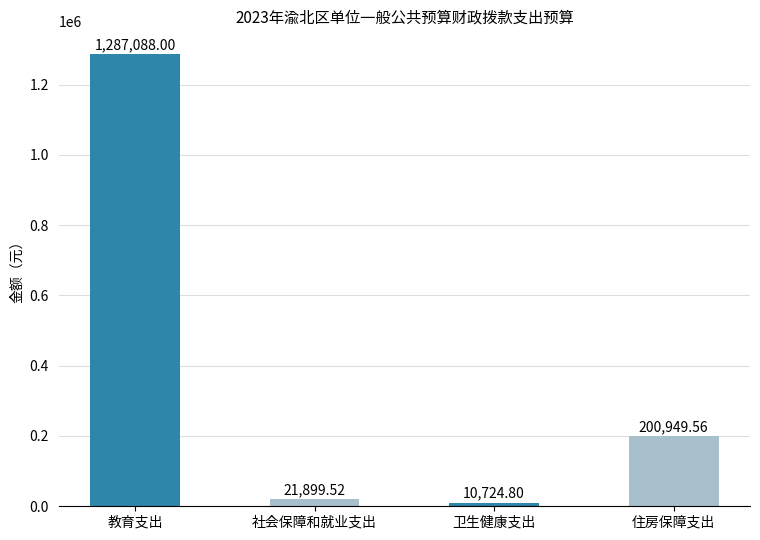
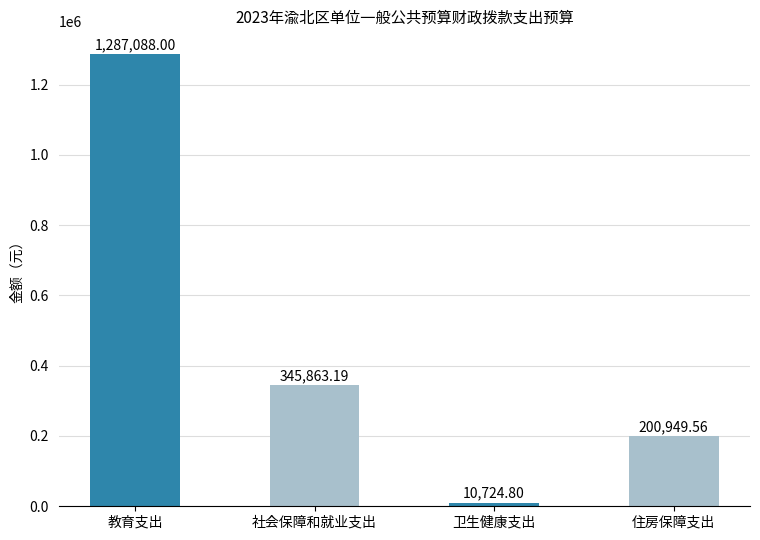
社会保障和就业支出: 21,899.52 -> 345,863.19
